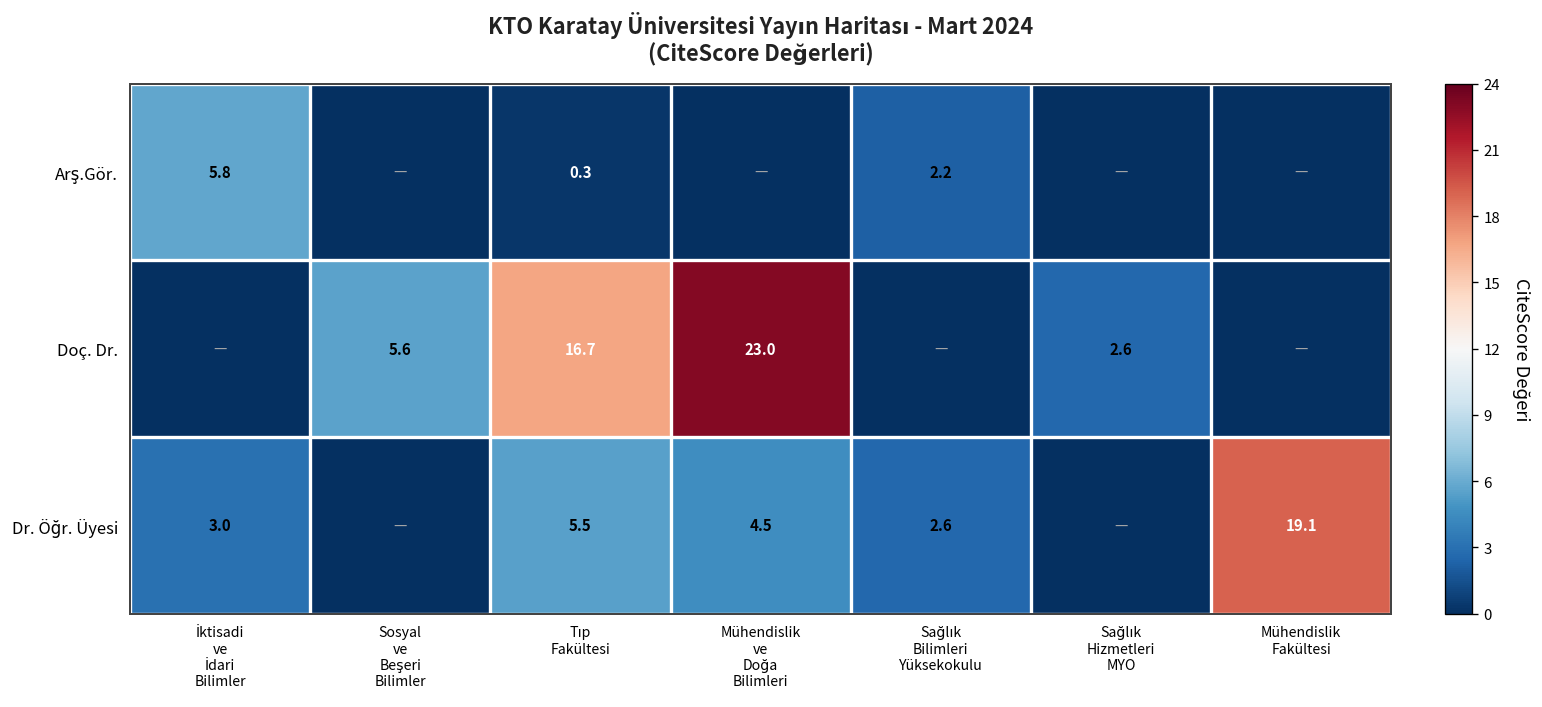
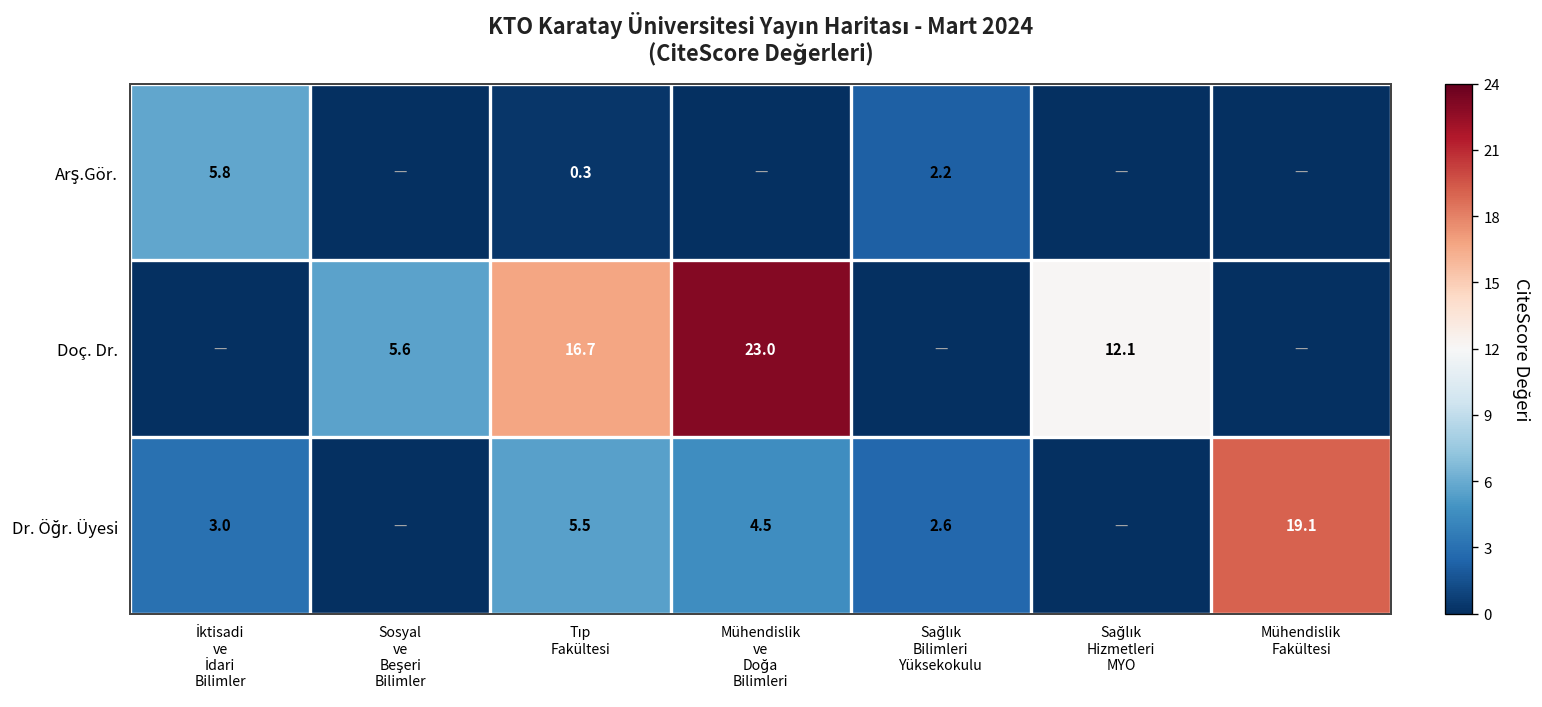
Doç. Dr., Sağlık Hizmetleri MYO: 2.6 -> 12.1
